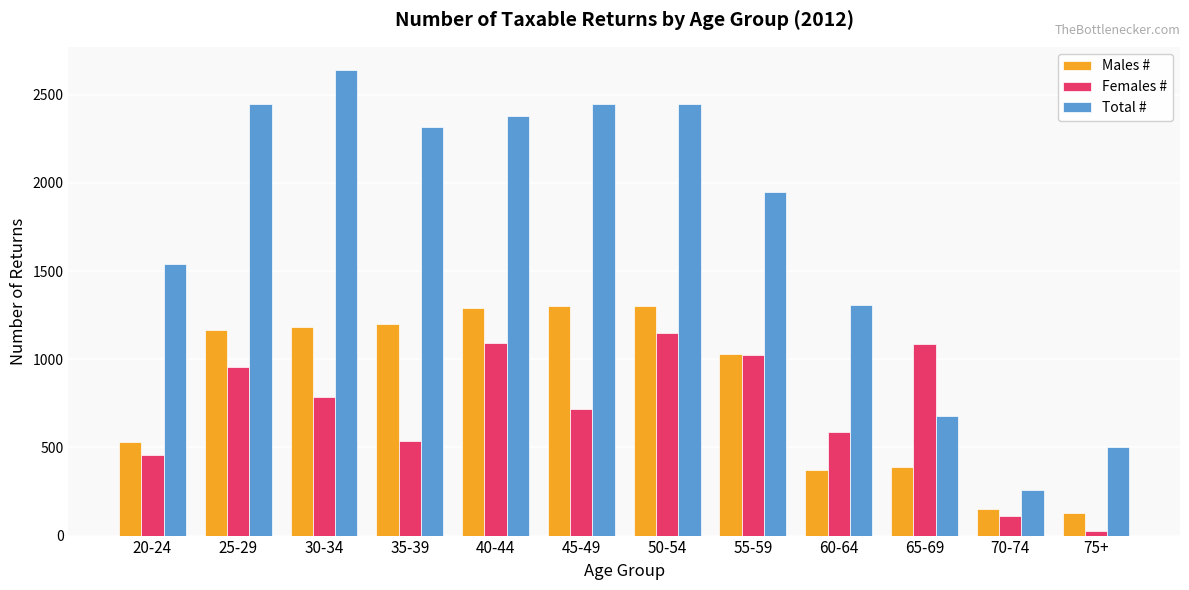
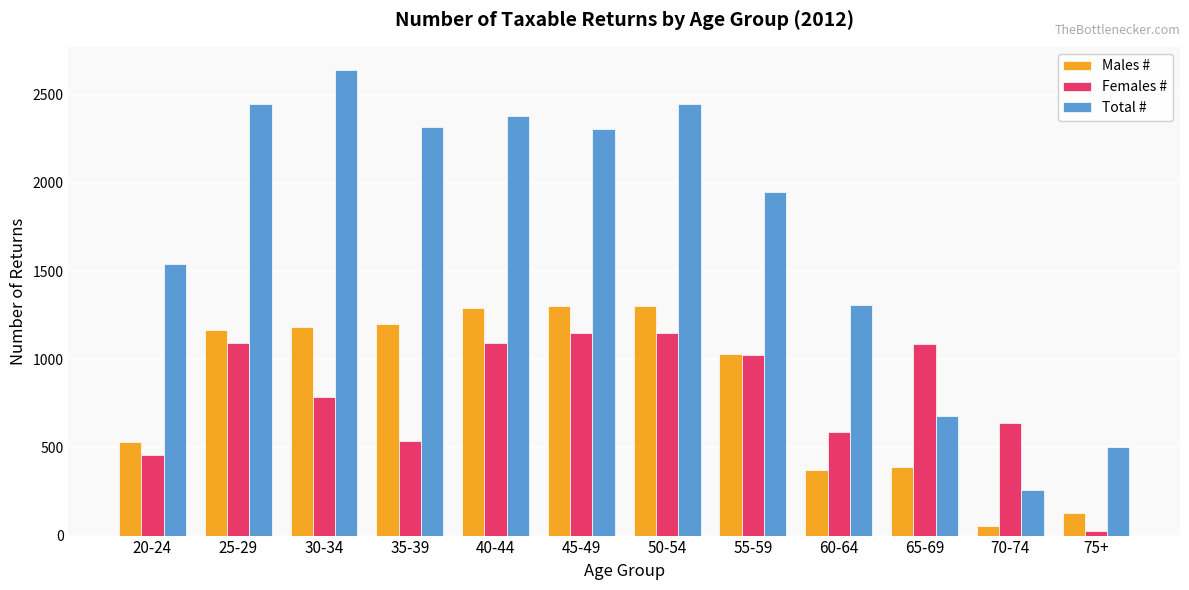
Females #, 25-29: 960 -> 1090
Females #, 45-49: 720 -> 1150
Total #, 45-49: 2450 -> 2310
Males #, 70-74: 150 -> 50
Females #, 70-74: 110 -> 640
